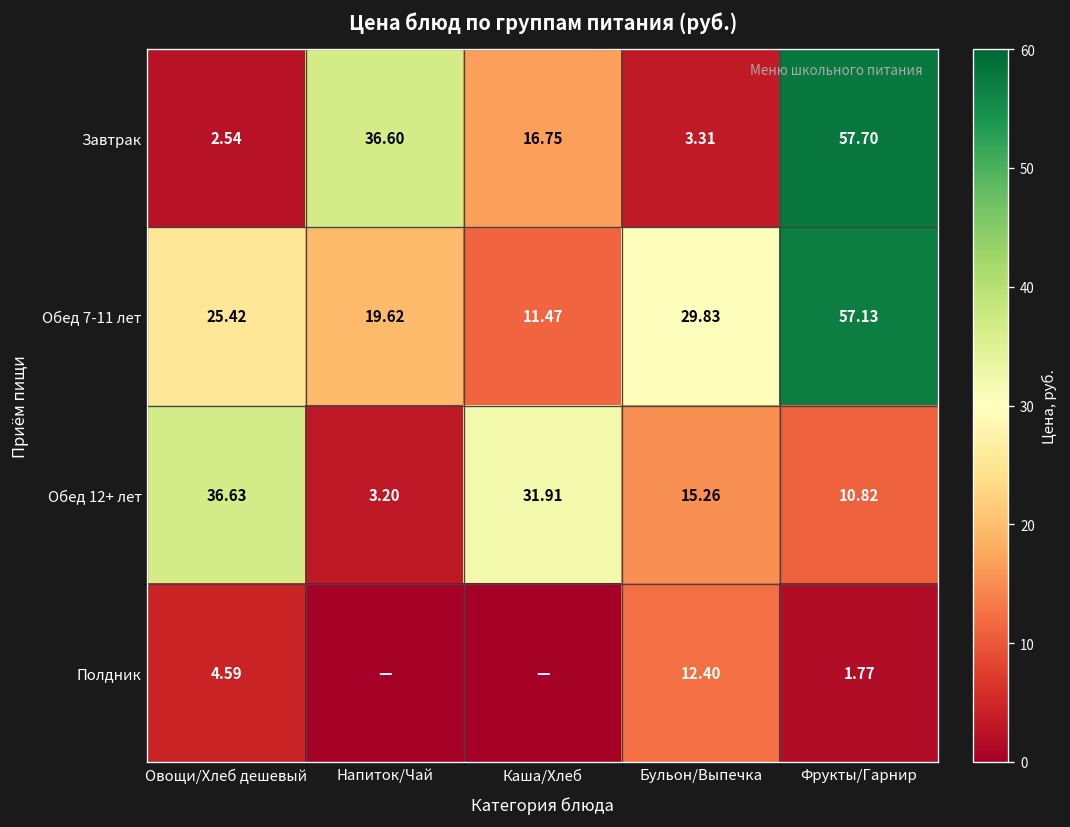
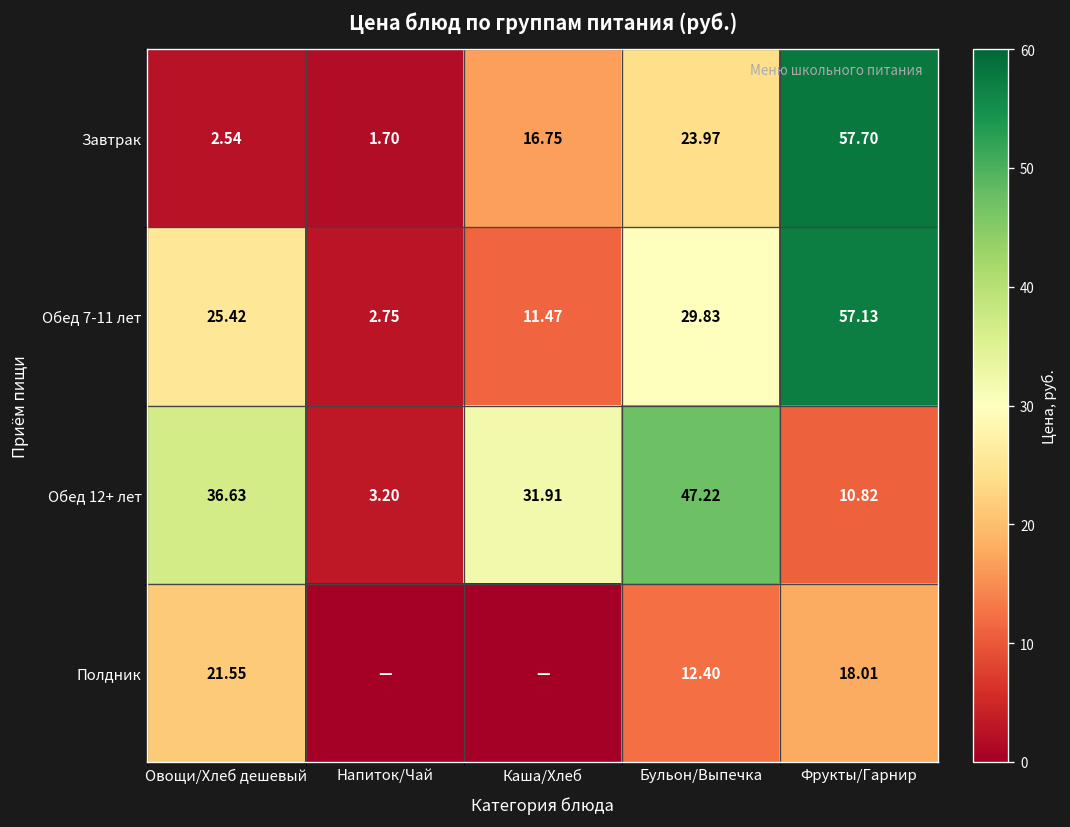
Завтрак, Напиток/Чай: 36.60 -> 1.70
Завтрак, Бульон/Выпечка: 3.31 -> 23.97
Обед 7-11 лет, Напиток/Чай: 19.62 -> 2.75
Обед 12+ лет, Бульон/Выпечка: 15.26 -> 47.22
Полдник, Овощи/Хлеб дешевый: 4.59 -> 21.55
Полдник, Фрукты/Гарнир: 1.77 -> 18.01
